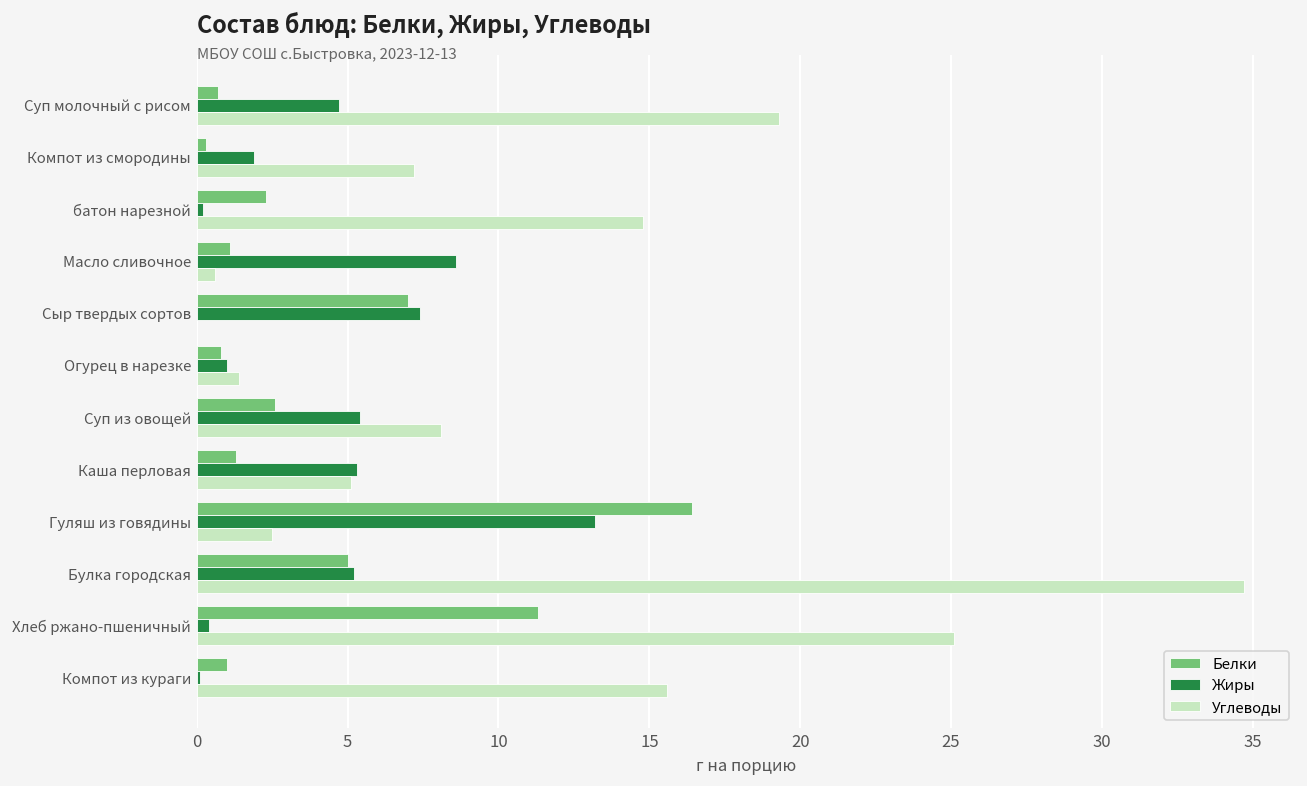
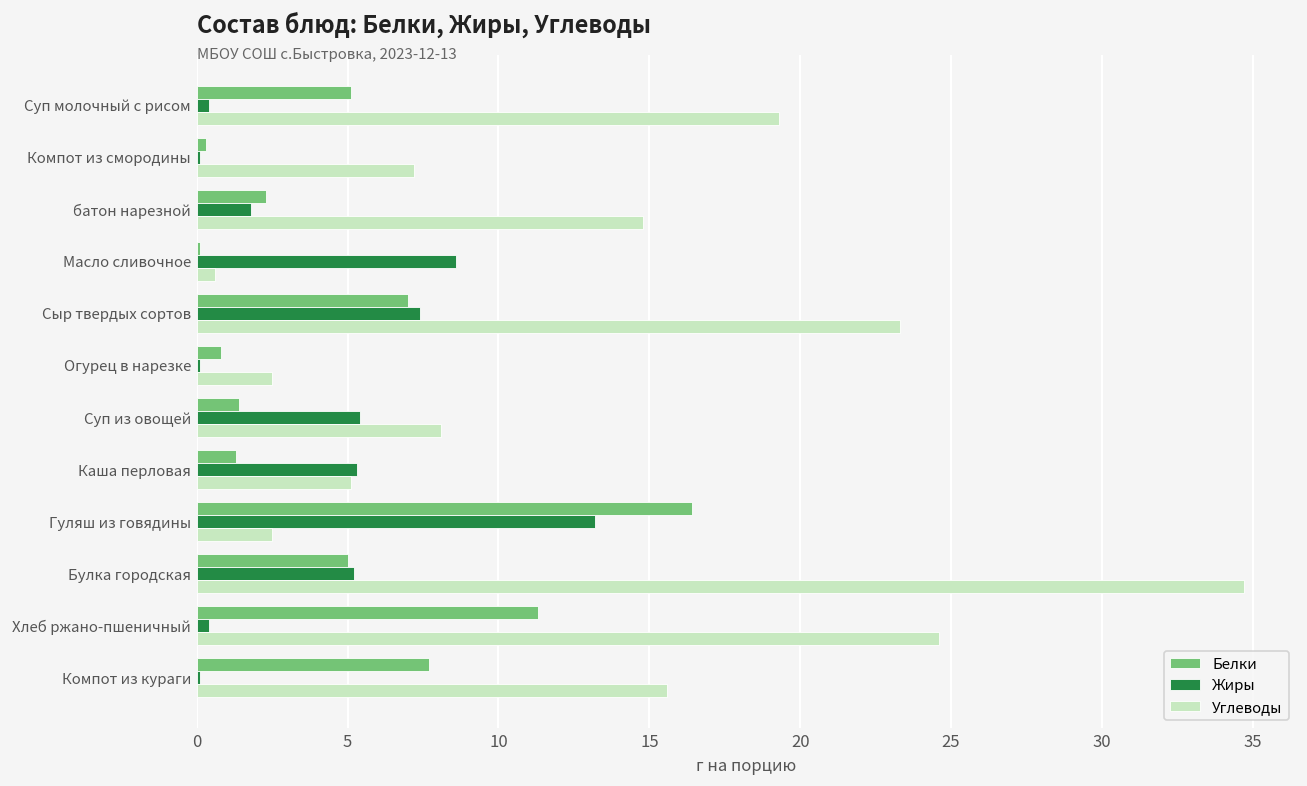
Белки, Суп молочный с рисом: 0.7 -> 5.1
Жиры, Суп молочный с рисом: 4.7 -> 0.4
Жиры, Компот из смородины: 1.9 -> 0.1
Жиры, батон нарезной: 0.2 -> 1.8
Белки, Масло сливочное: 1.1 -> 0.1
Углеводы, Сыр твердых сортов: 0.0 -> 23.3
Жиры, Огурец в нарезке: 1.0 -> 0.1
Углеводы, Огурец в нарезке: 1.4 -> 2.5
Белки, Суп из овощей: 2.6 -> 1.4
Углеводы, Хлеб ржано-пшеничный: 25.1 -> 24.6
Белки, Компот из кураги: 1.0 -> 7.7
